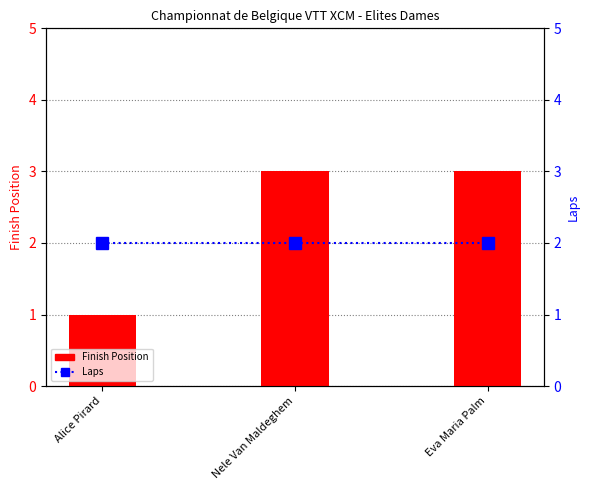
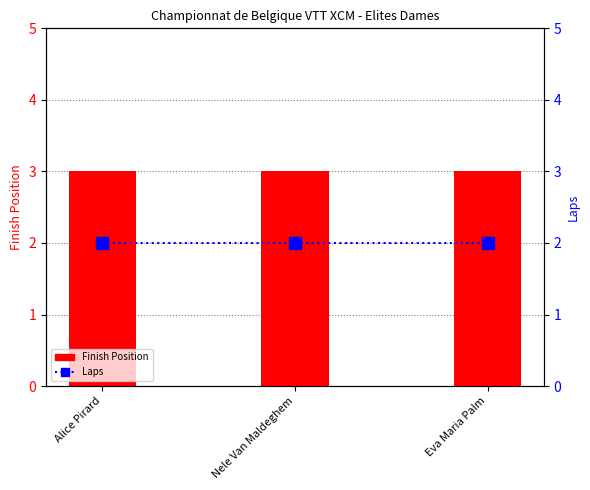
Finish Position, Alice Pirard: 1 -> 3
